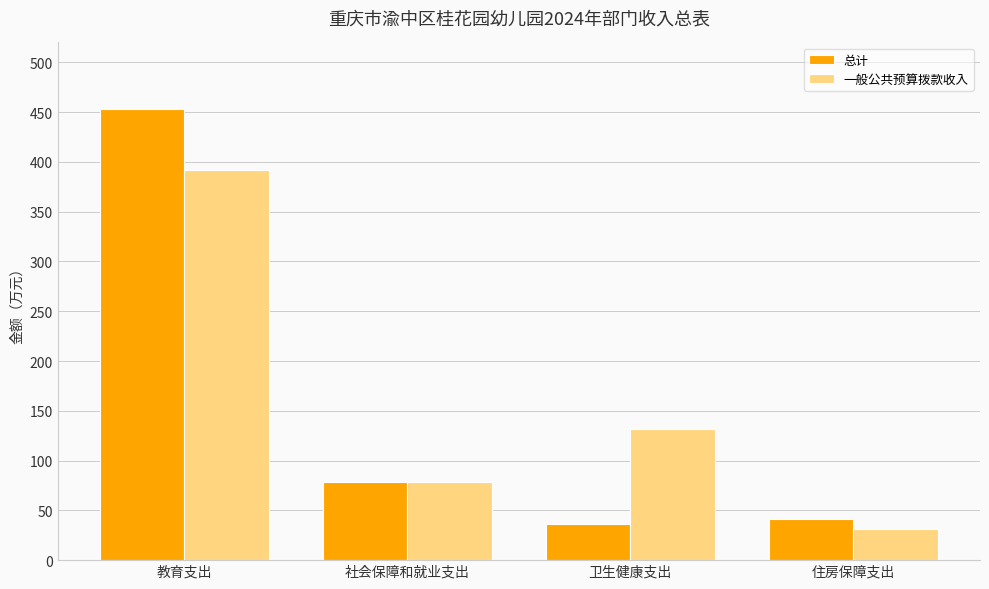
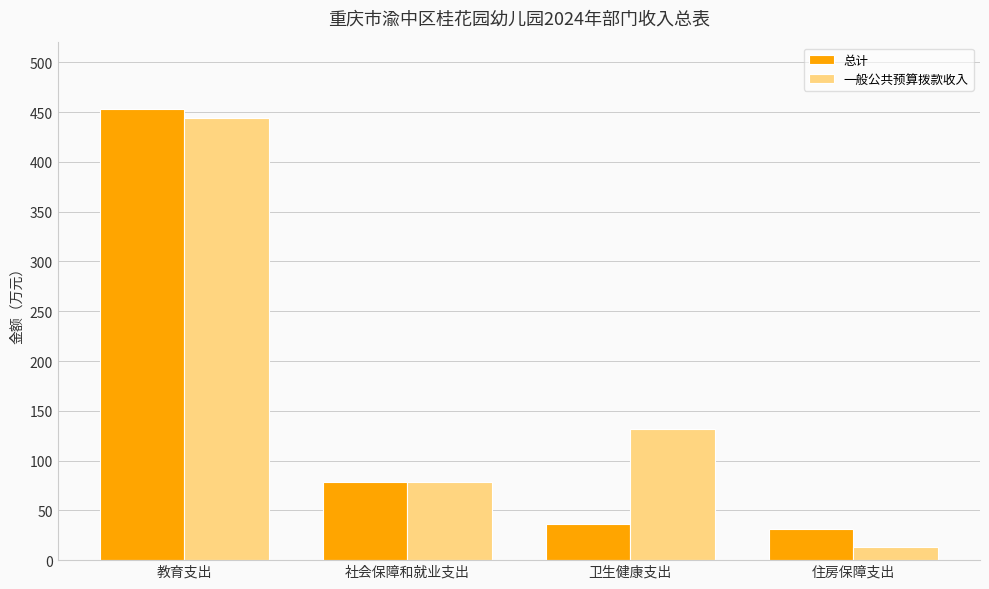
一般公共预算拨款收入, 教育支出: 390 -> 440
总计, 住房保障支出: 40 -> 30
一般公共预算拨款收入, 住房保障支出: 30 -> 10
